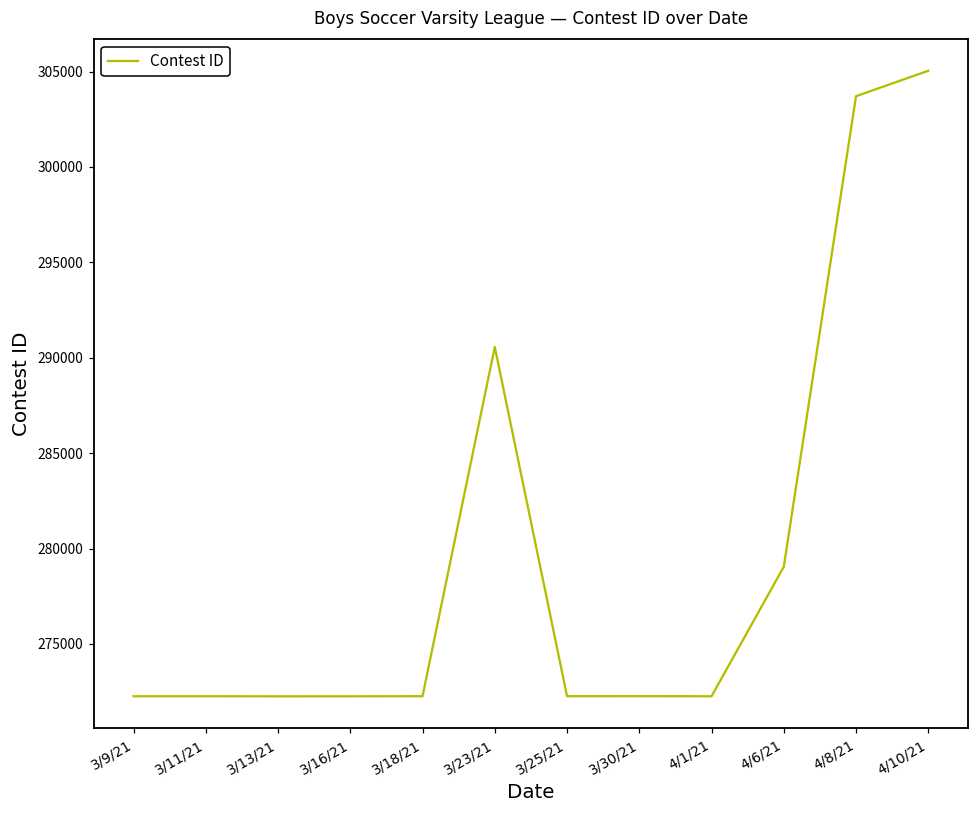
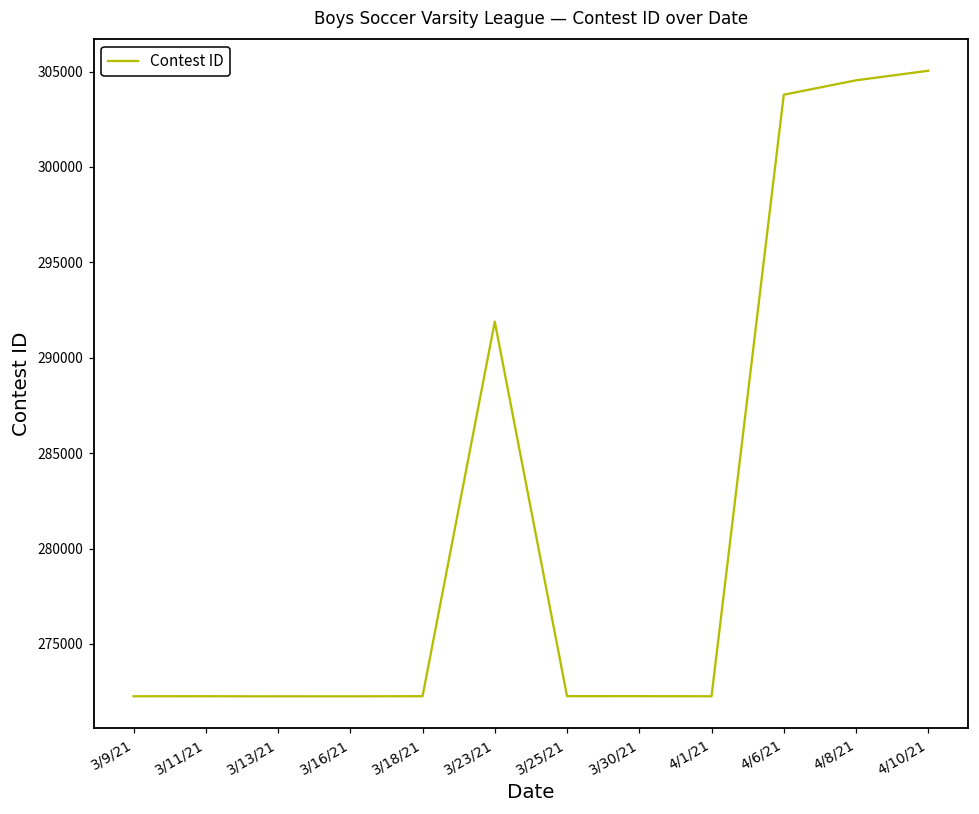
3/23/21: 290600 -> 291900
4/6/21: 279000 -> 303800
4/8/21: 303700 -> 304500
